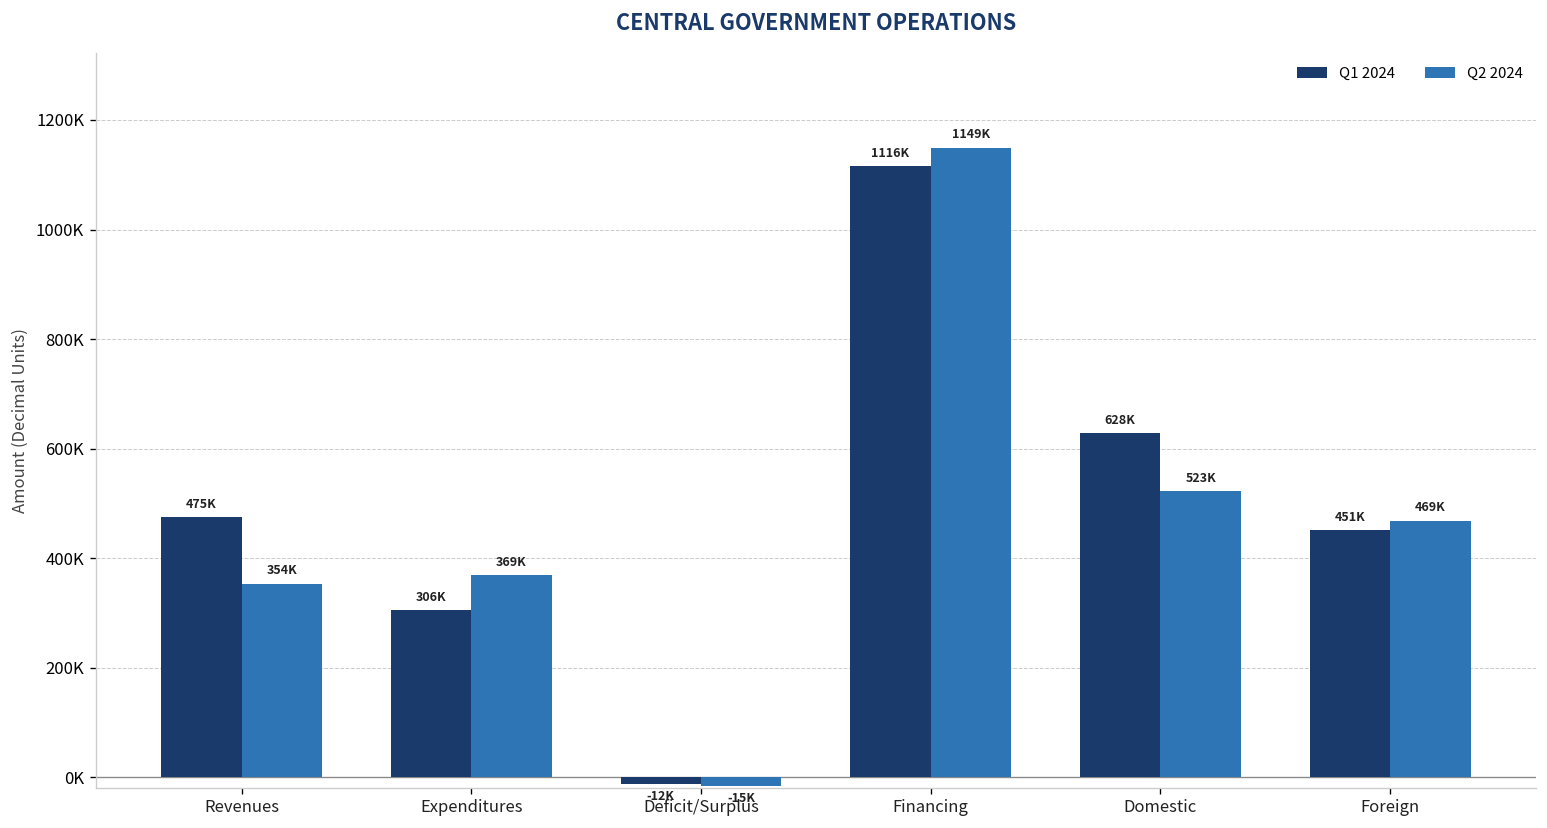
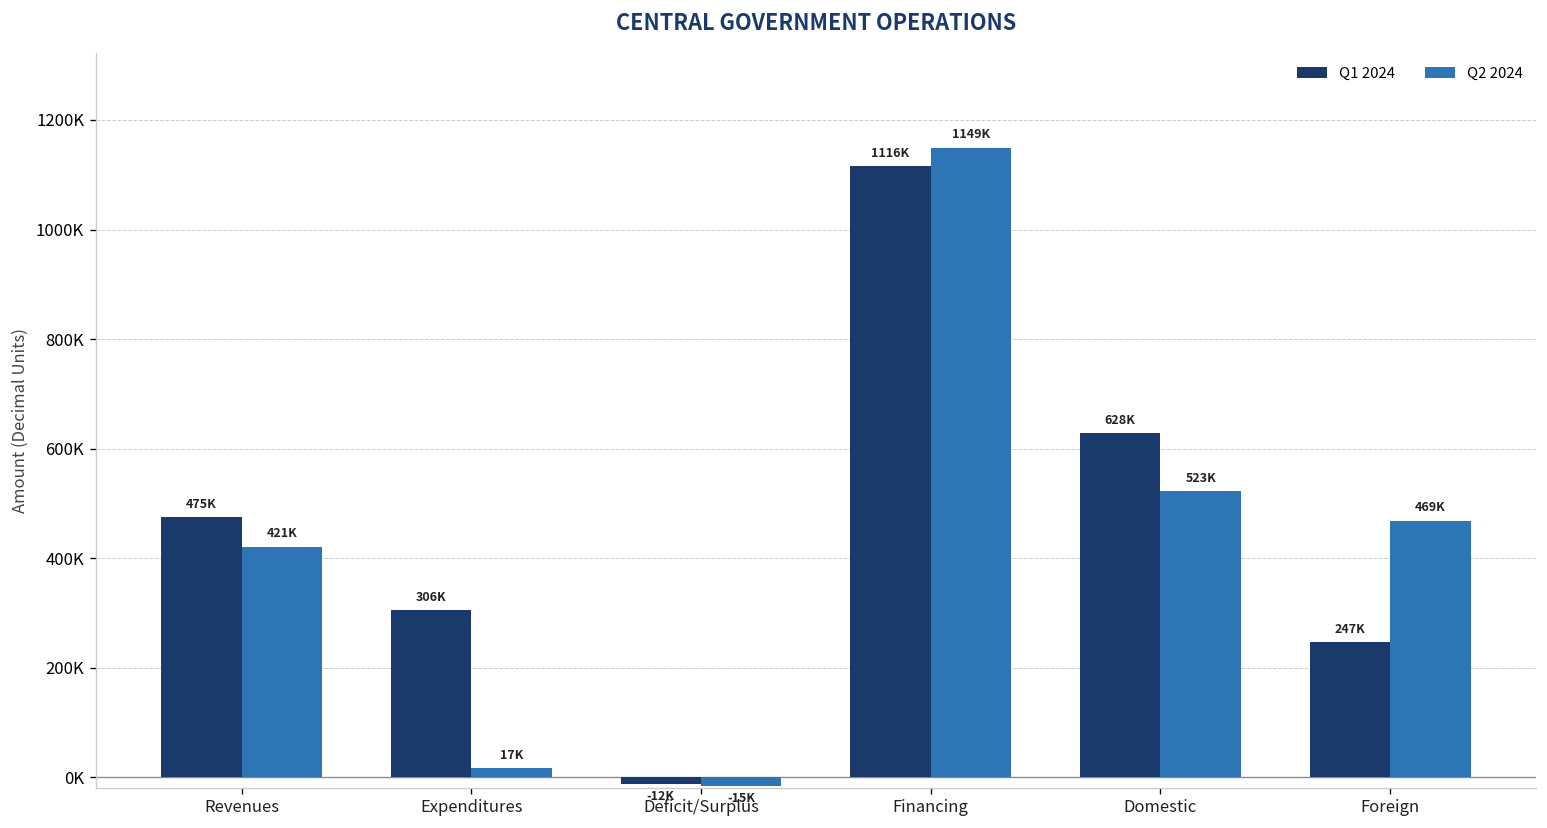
Q2 2024, Revenues: 354K -> 421K
Q2 2024, Expenditures: 369K -> 17K
Q1 2024, Foreign: 451K -> 247K
